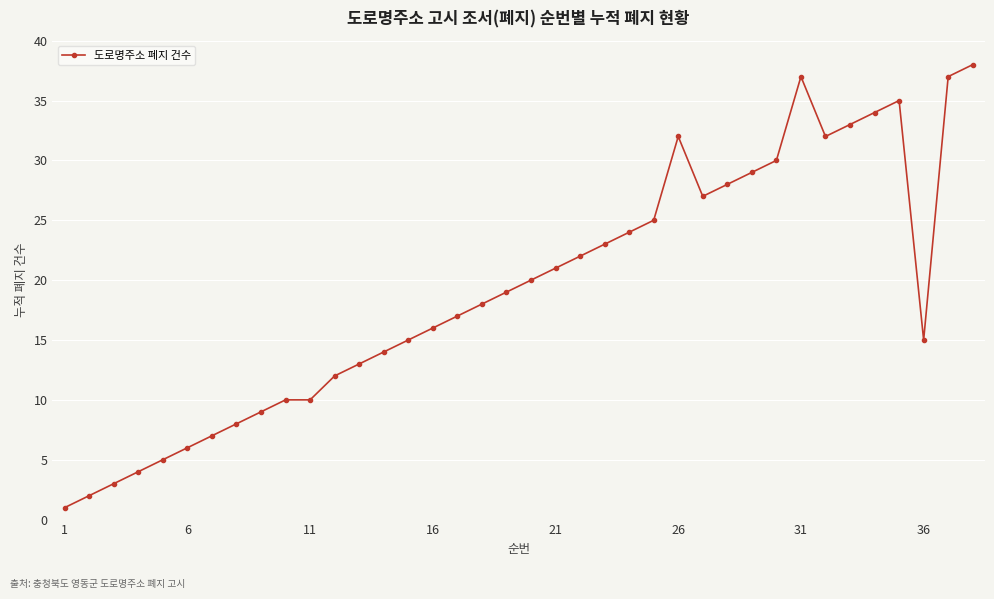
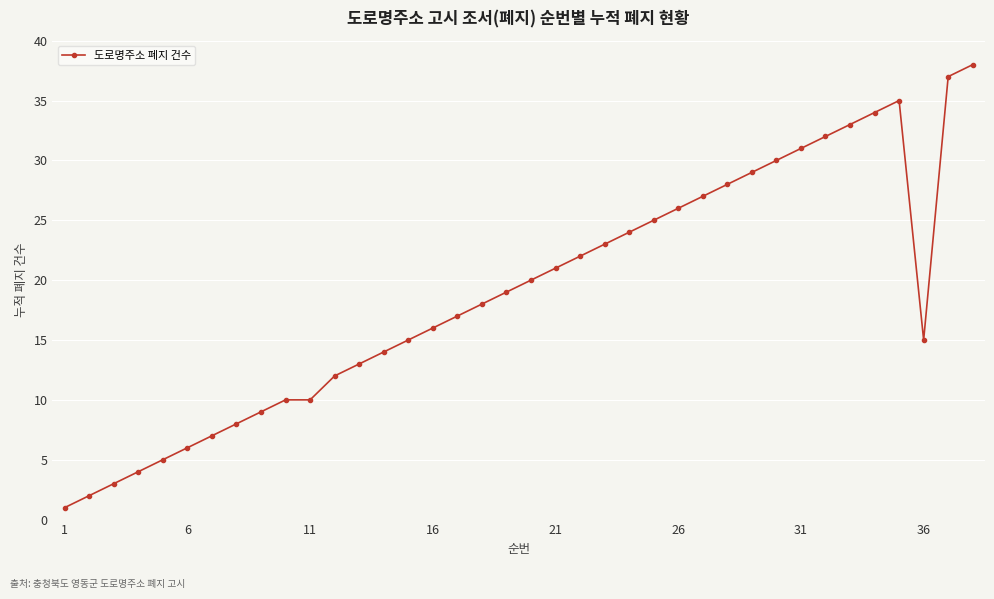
26: 32 -> 26
31: 37 -> 31
